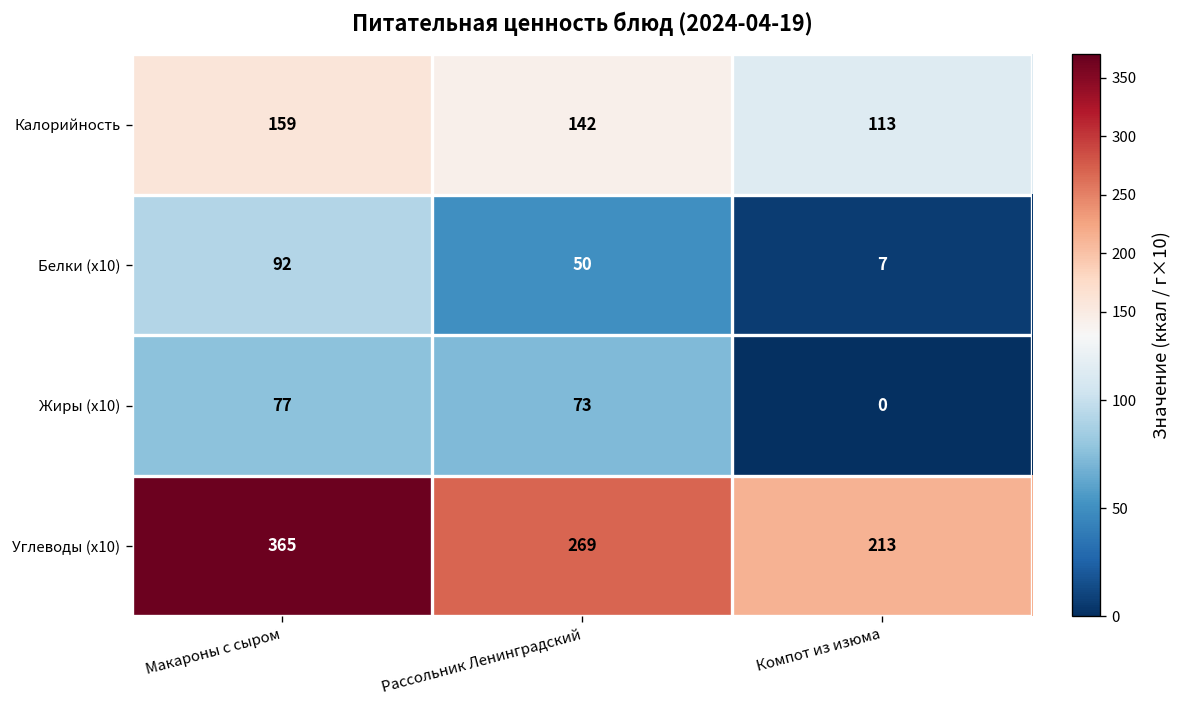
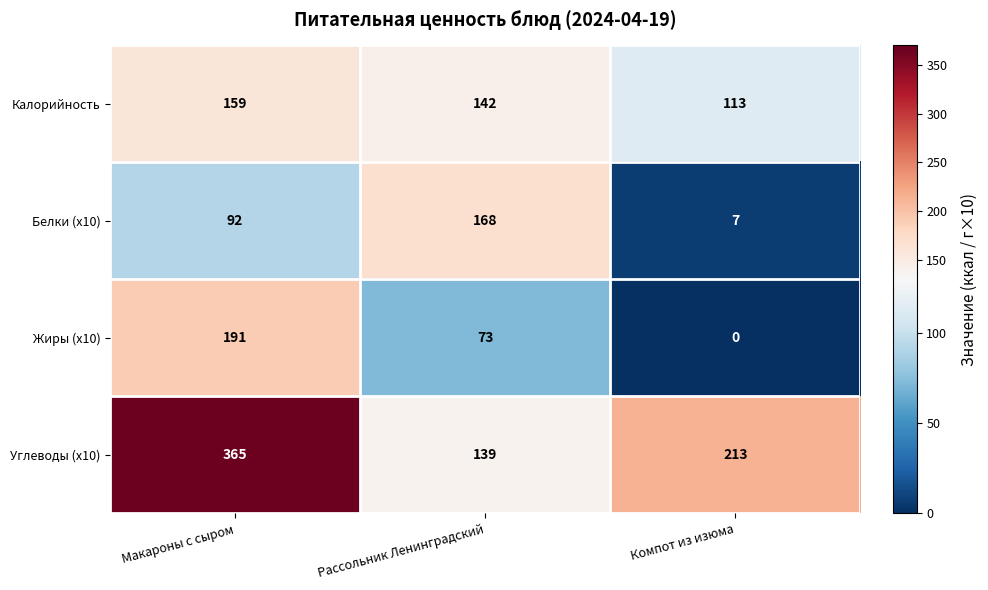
Белки (x10), Рассольник Ленинградский: 50 -> 168
Жиры (x10), Макароны с сыром: 77 -> 191
Углеводы (x10), Рассольник Ленинградский: 269 -> 139
